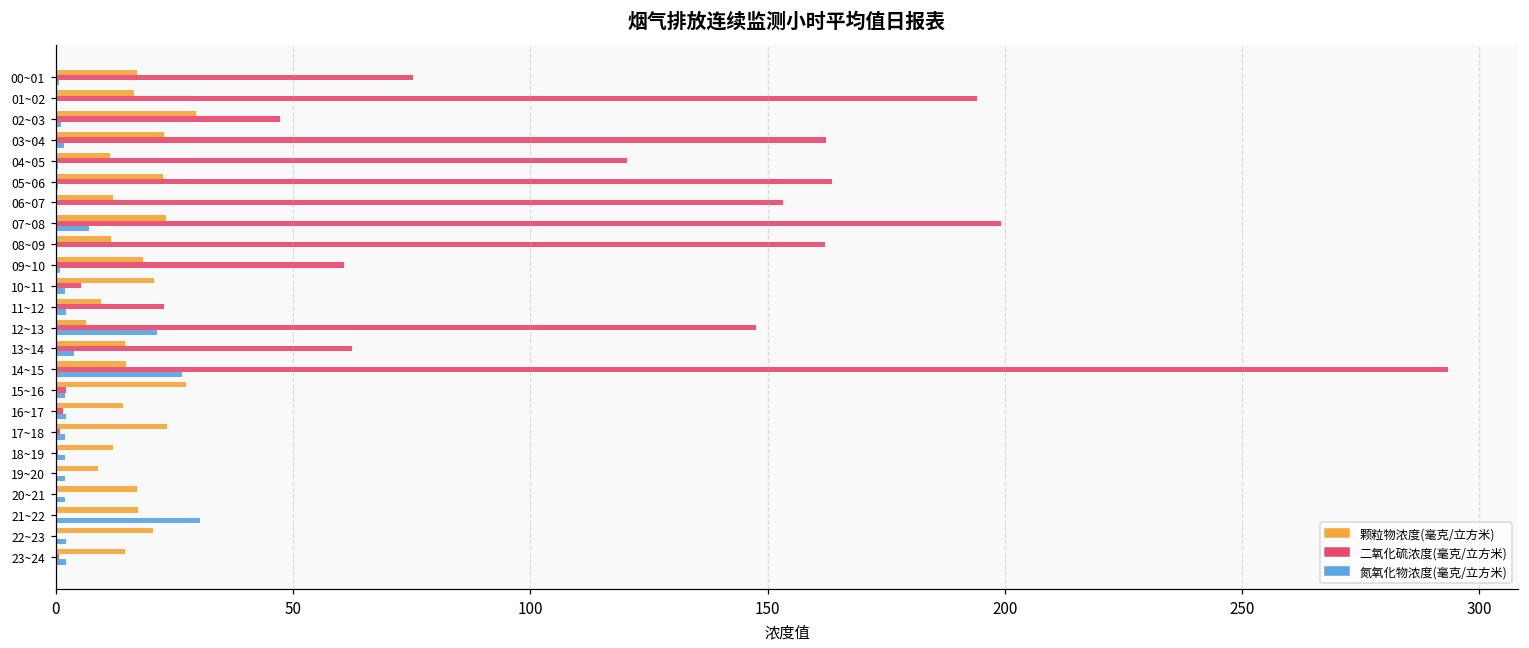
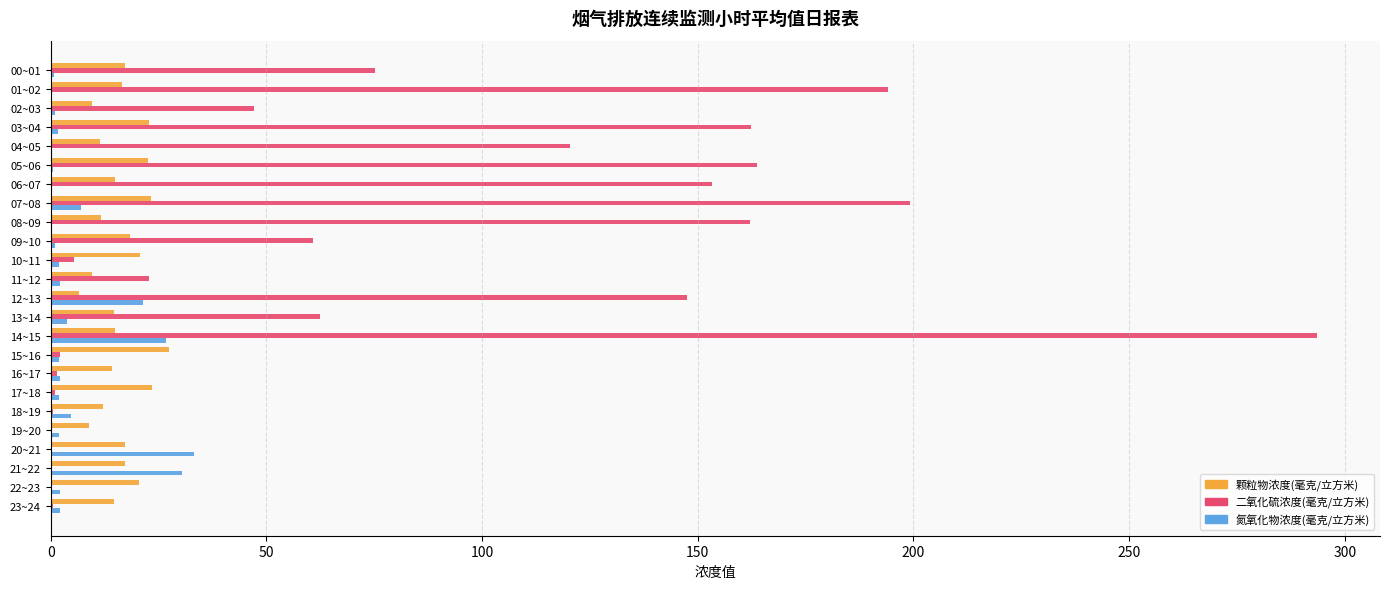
颗粒物浓度(毫克/立方米), 02~03: 30 -> 10
颗粒物浓度(毫克/立方米), 06~07: 12 -> 15
氮氧化物浓度(毫克/立方米), 18~19: 2 -> 5
氮氧化物浓度(毫克/立方米), 20~21: 2 -> 33
